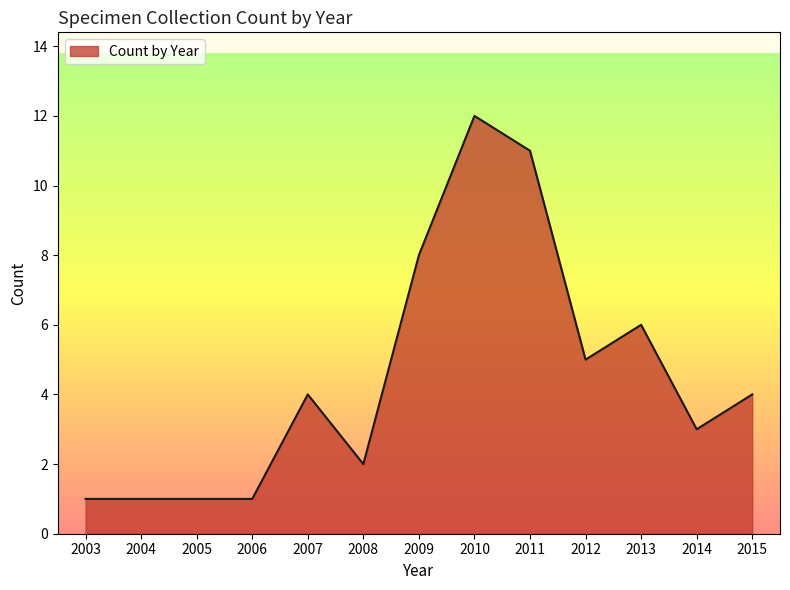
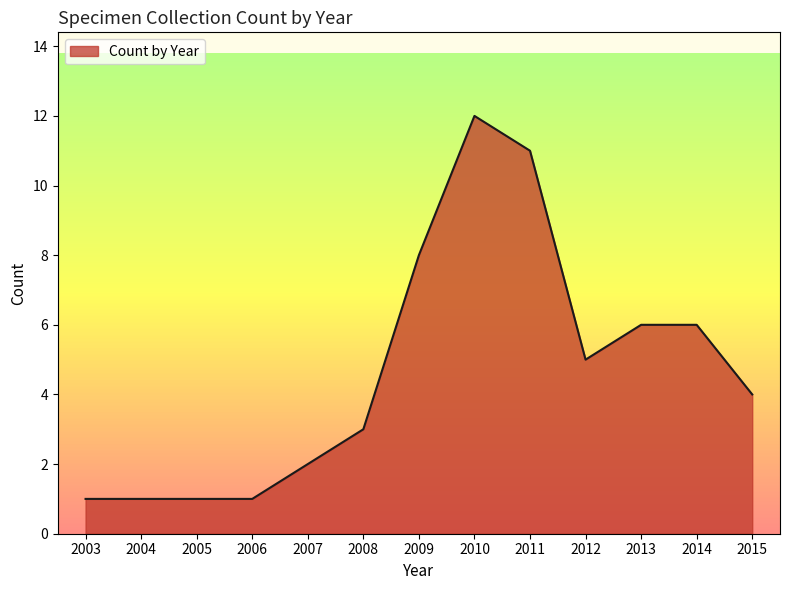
2007: 4 -> 2
2008: 2 -> 3
2014: 3 -> 6
